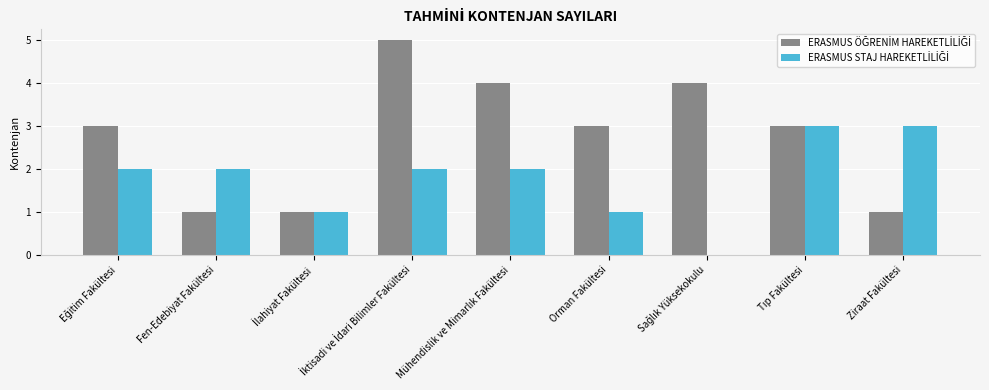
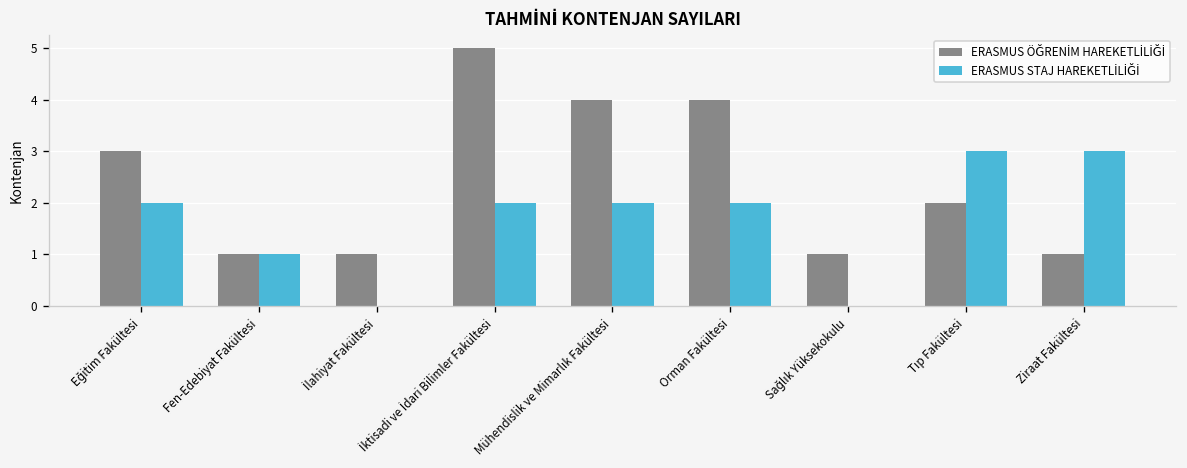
ERASMUS STAJ HAREKETLİLİĞİ, Fen-Edebiyat Fakültesi: 2 -> 1
ERASMUS STAJ HAREKETLİLİĞİ, İlahiyat Fakültesi: 1 -> 0
ERASMUS ÖĞRENİM HAREKETLİLİĞİ, Orman Fakültesi: 3 -> 4
ERASMUS STAJ HAREKETLİLİĞİ, Orman Fakültesi: 1 -> 2
ERASMUS ÖĞRENİM HAREKETLİLİĞİ, Sağlık Yüksekokulu: 4 -> 1
ERASMUS ÖĞRENİM HAREKETLİLİĞİ, Tıp Fakültesi: 3 -> 2
